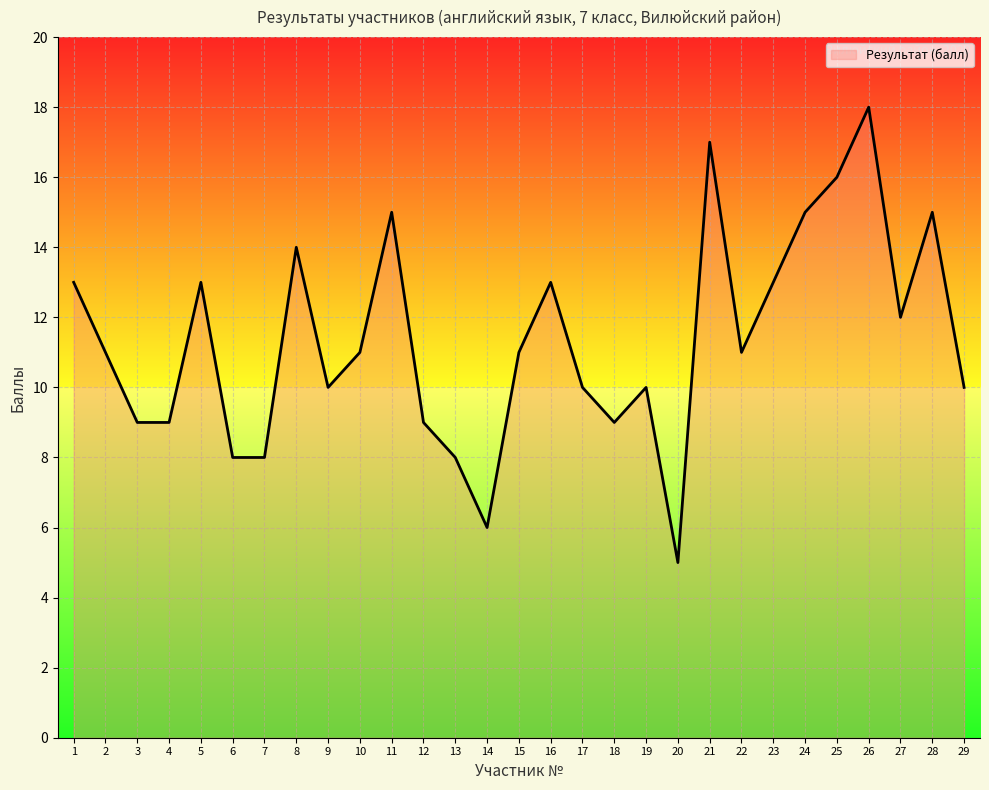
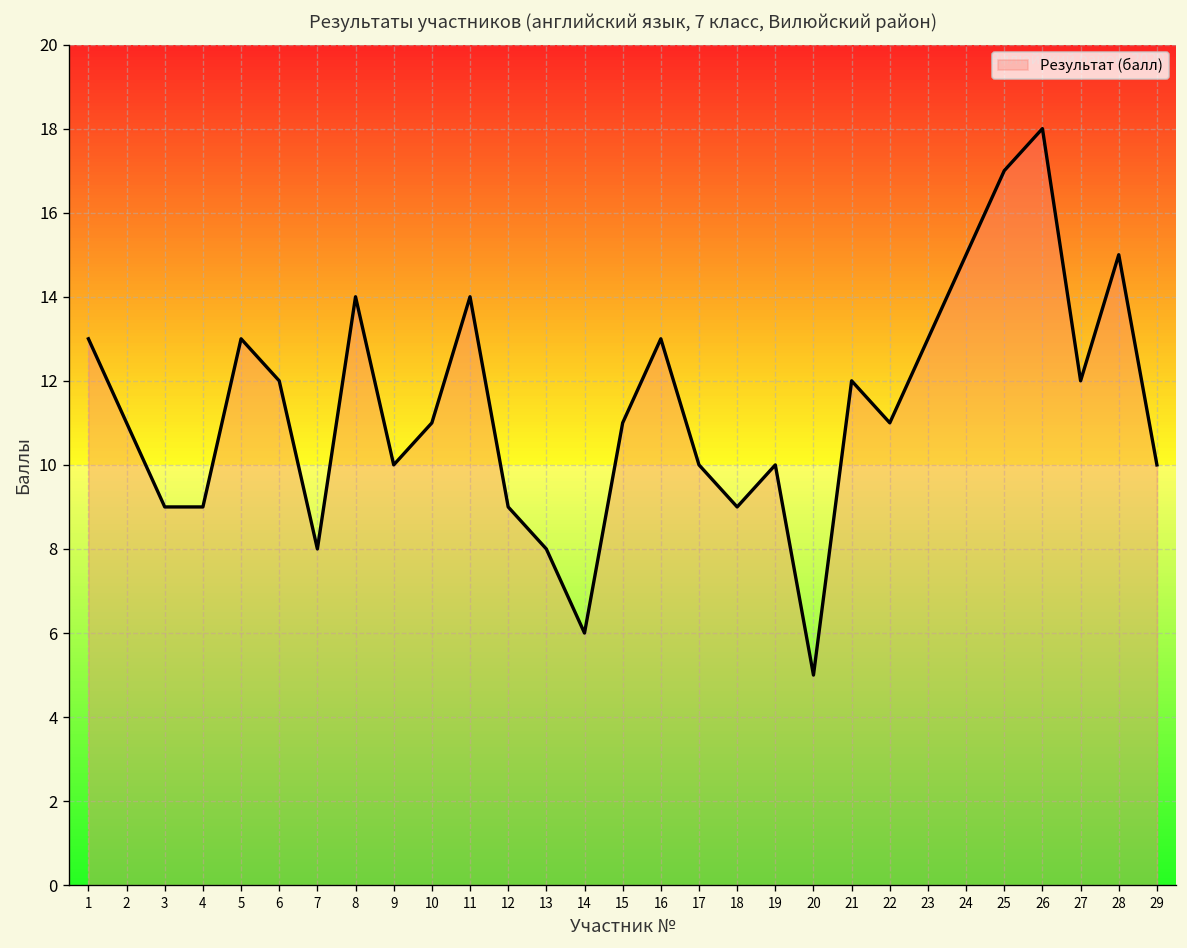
6: 8 -> 12
11: 15 -> 14
21: 17 -> 12
25: 16 -> 17
